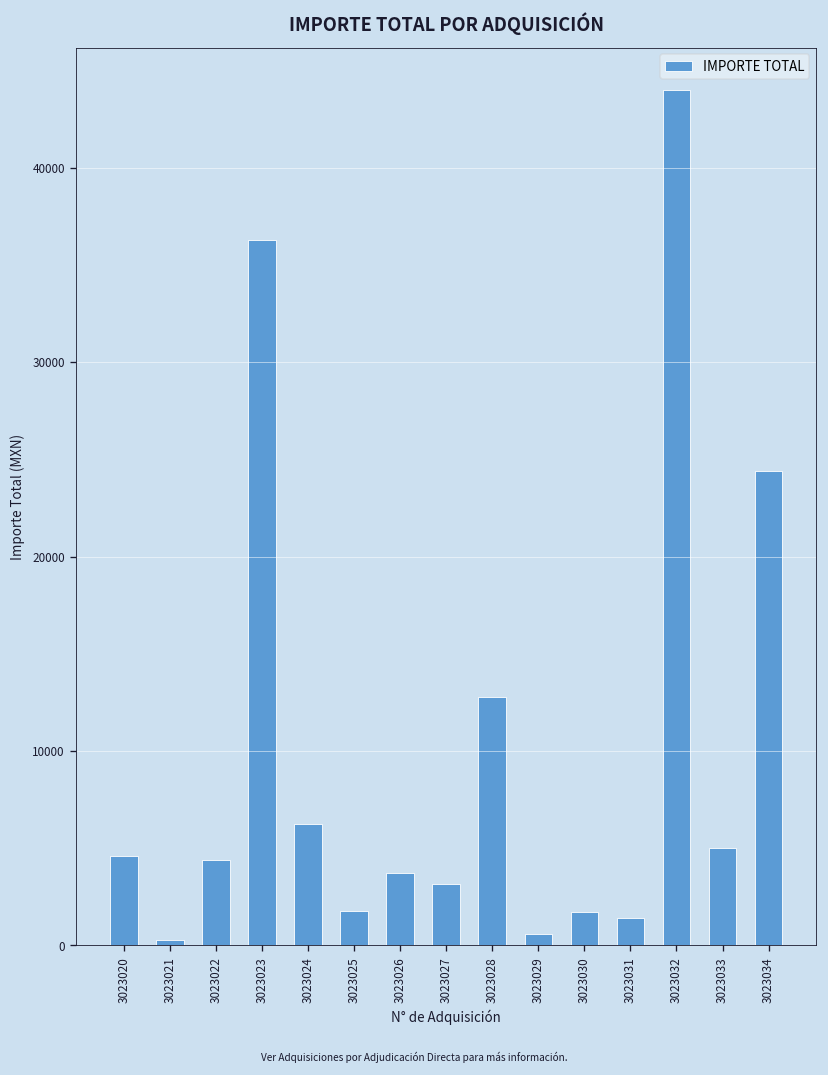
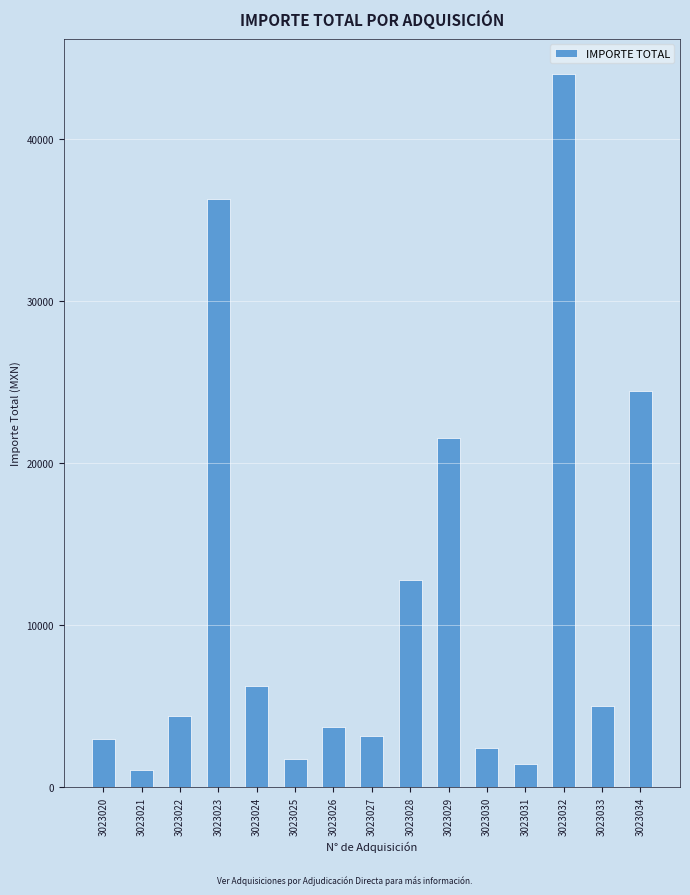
3023020: 4600 -> 3000
3023021: 300 -> 1100
3023029: 600 -> 21500
3023030: 1700 -> 2400
